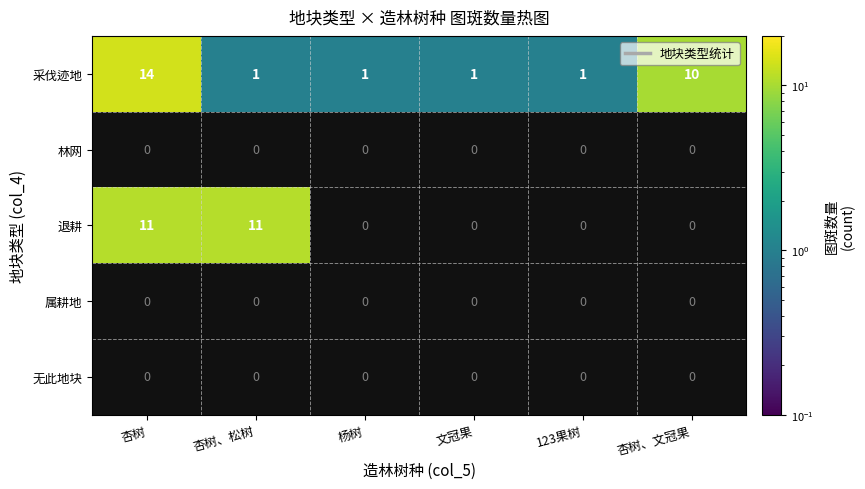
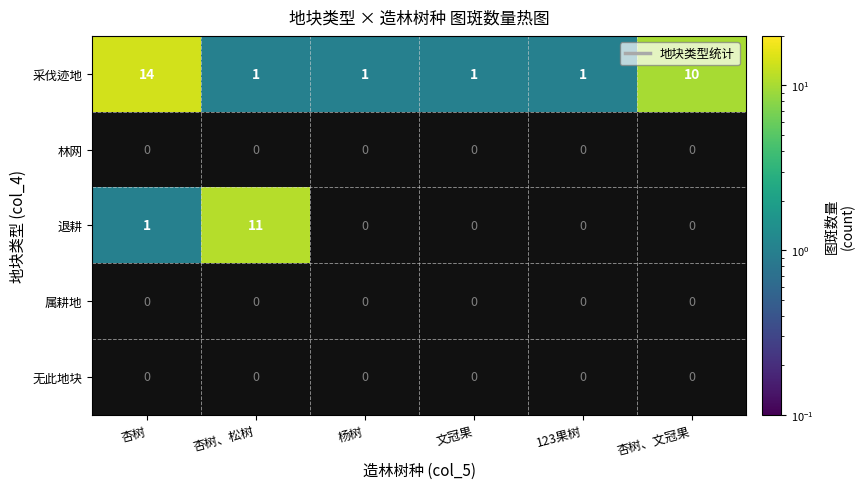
退耕, 杏树: 11 -> 1
